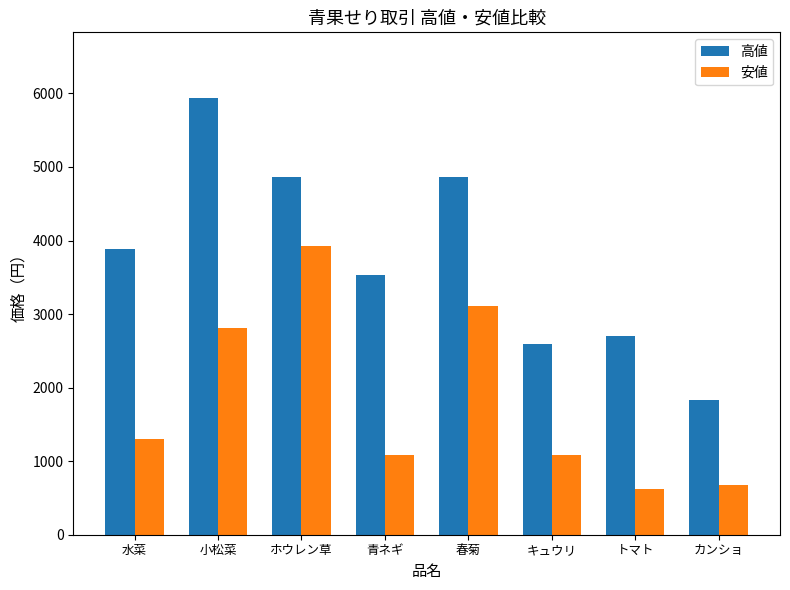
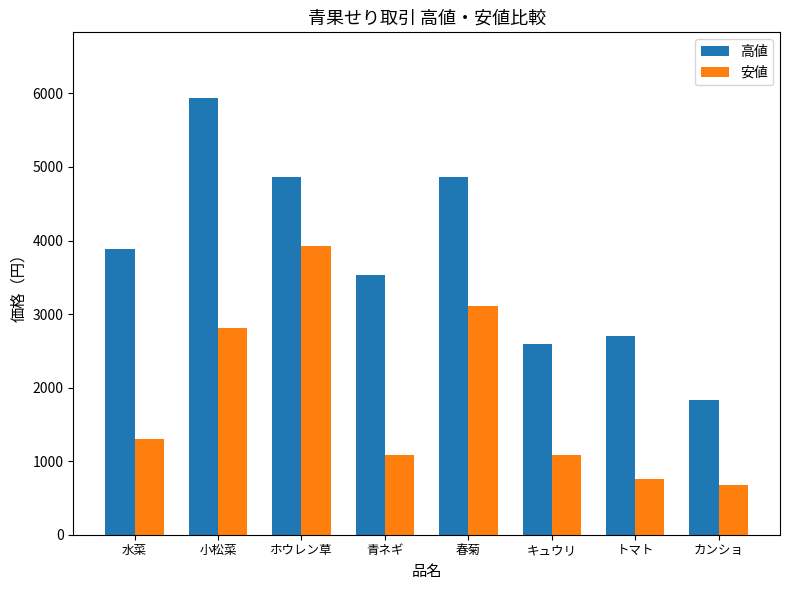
安値, トマト: 600 -> 800
